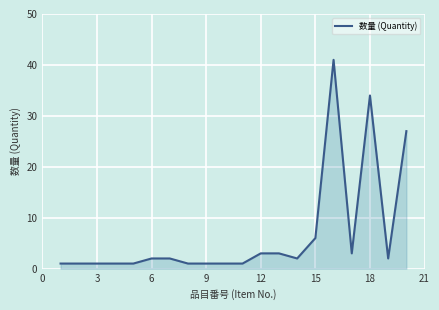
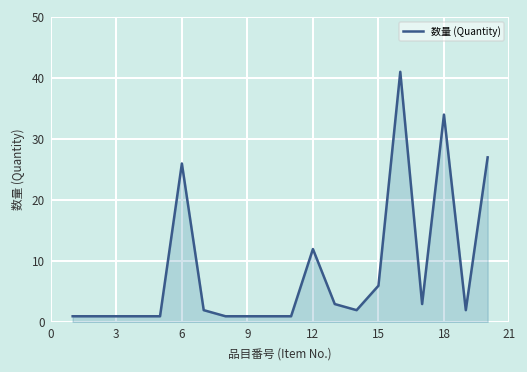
6: 2 -> 26
12: 3 -> 12
